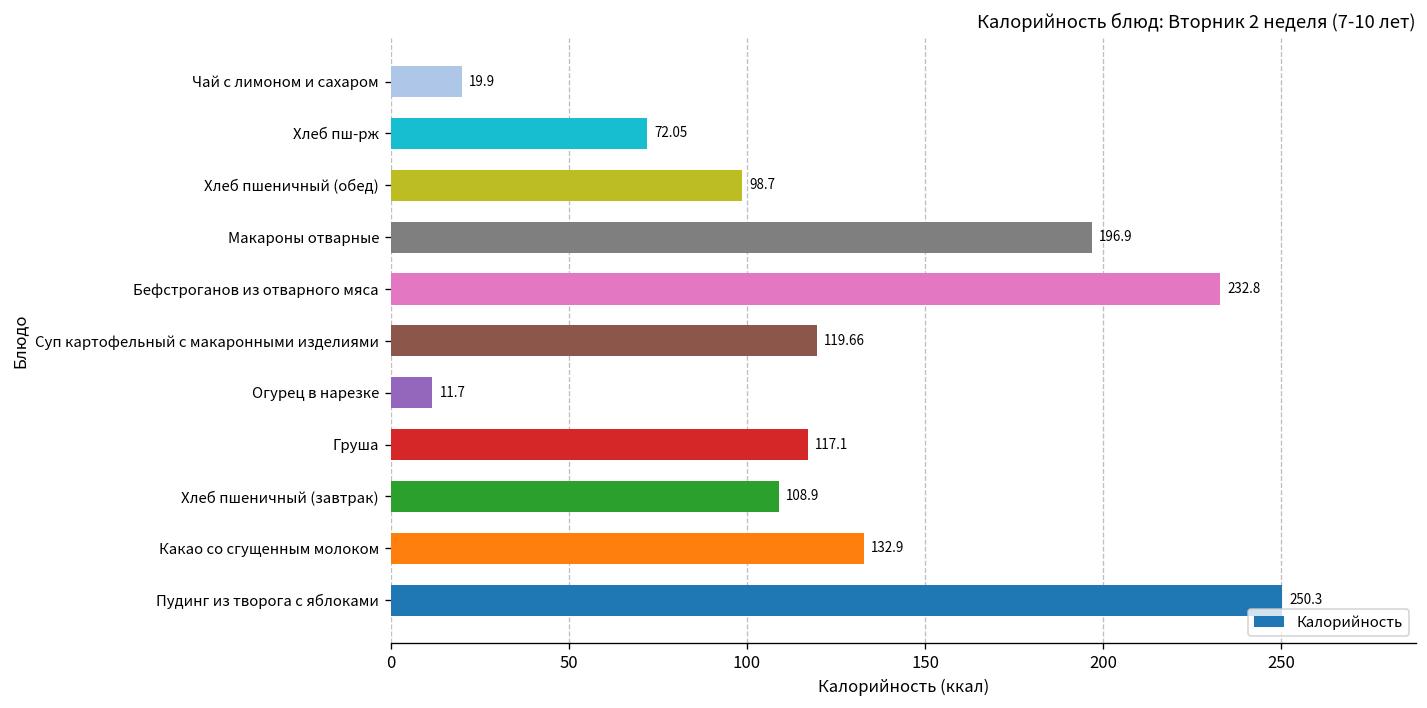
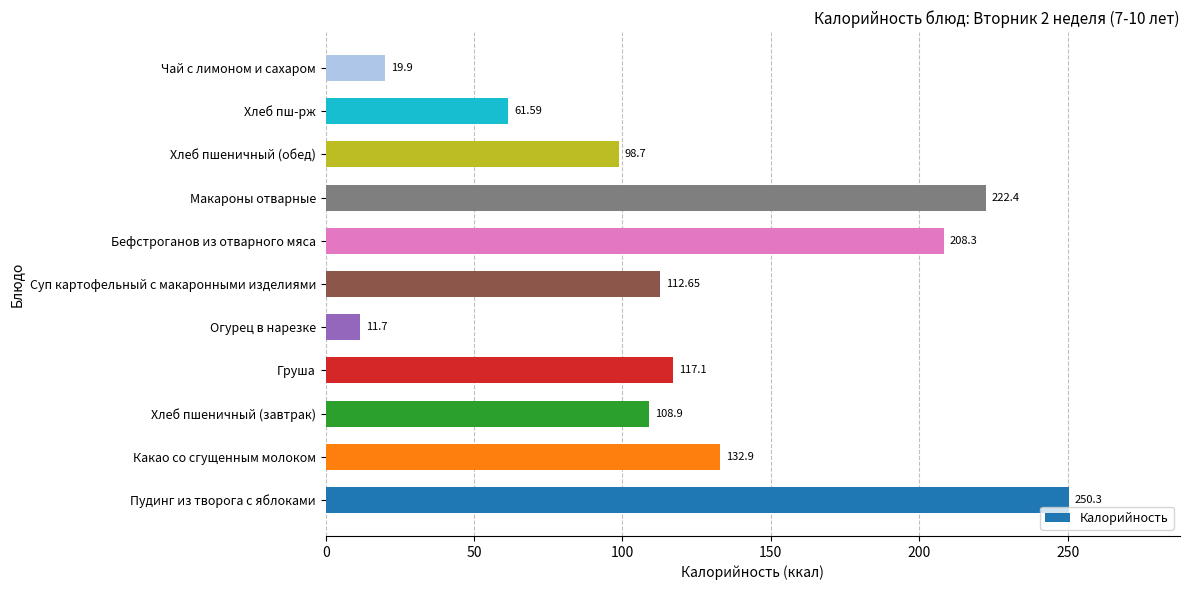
Хлеб пш-рж: 72.05 -> 61.59
Макароны отварные: 196.9 -> 222.4
Бефстроганов из отварного мяса: 232.8 -> 208.3
Суп картофельный с макаронными изделиями: 119.66 -> 112.65
